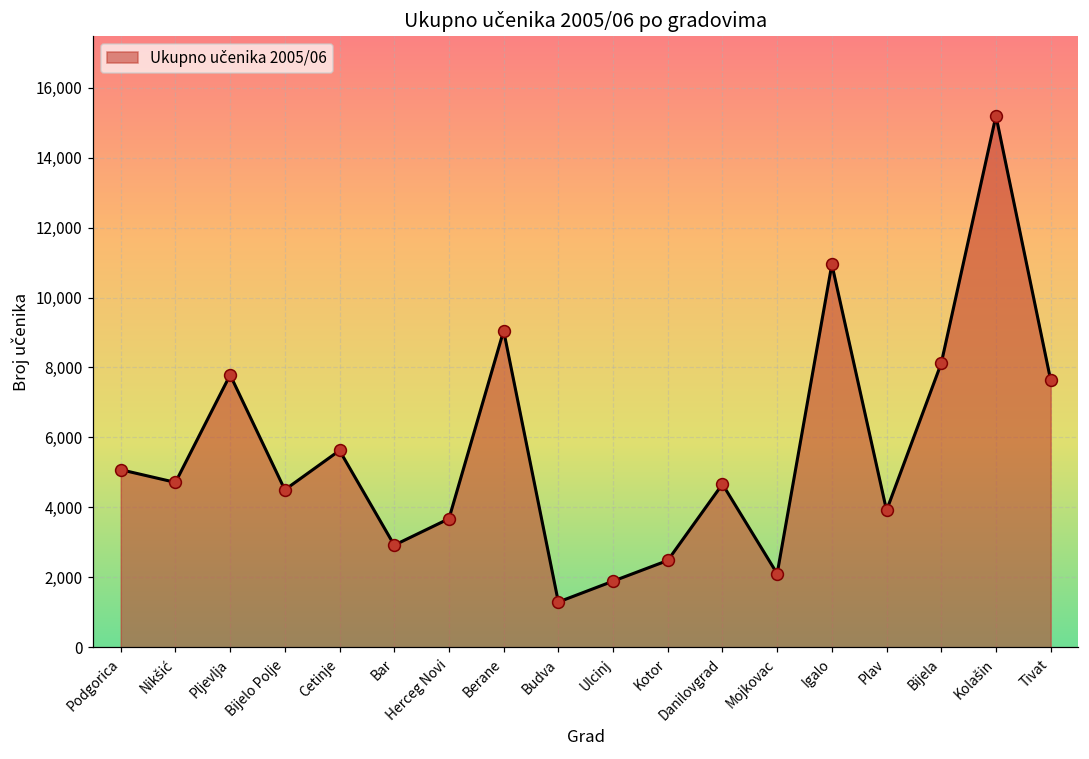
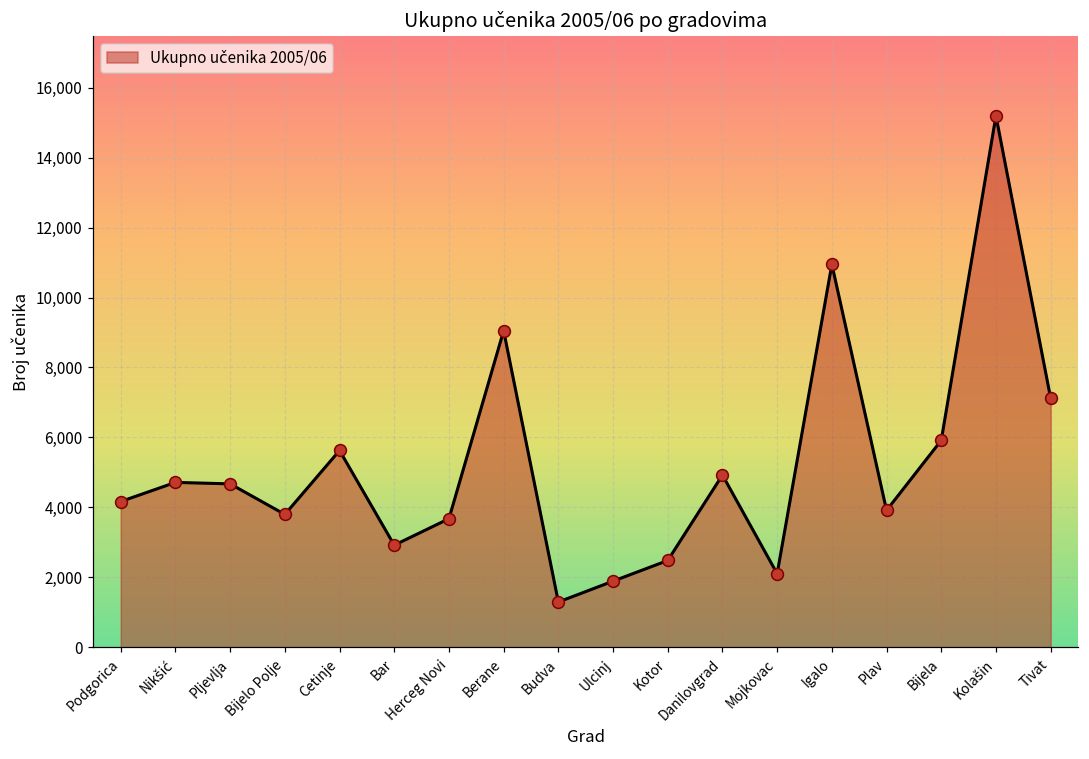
Podgorica: 5,100 -> 4,200
Pljevlja: 7,800 -> 4,700
Bijelo Polje: 4,500 -> 3,800
Danilovgrad: 4,700 -> 4,900
Bijela: 8,100 -> 5,900
Tivat: 7,600 -> 7,100
